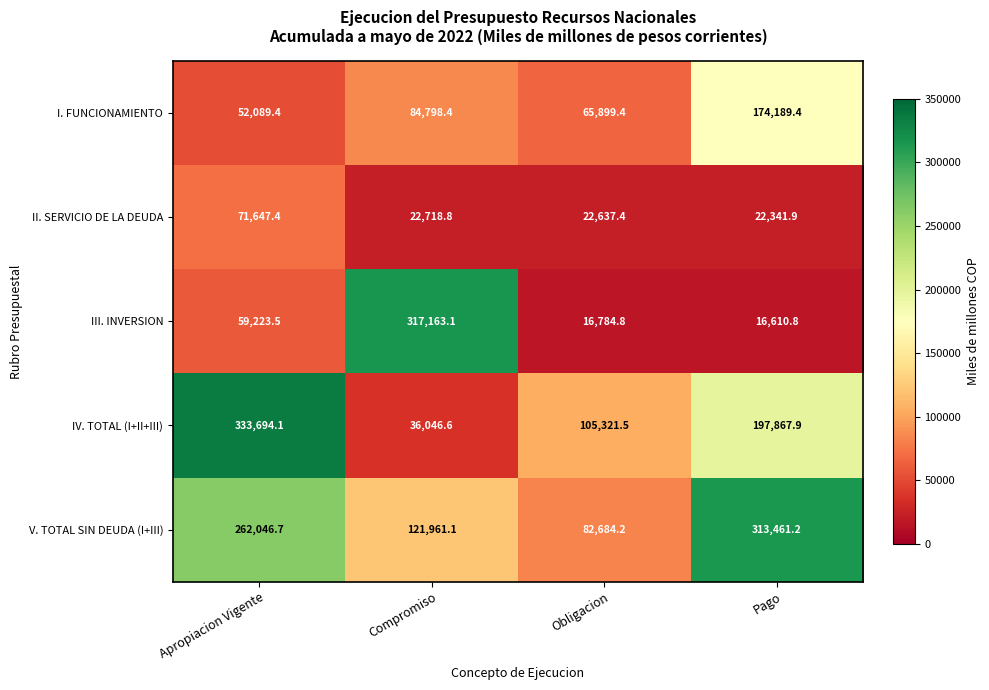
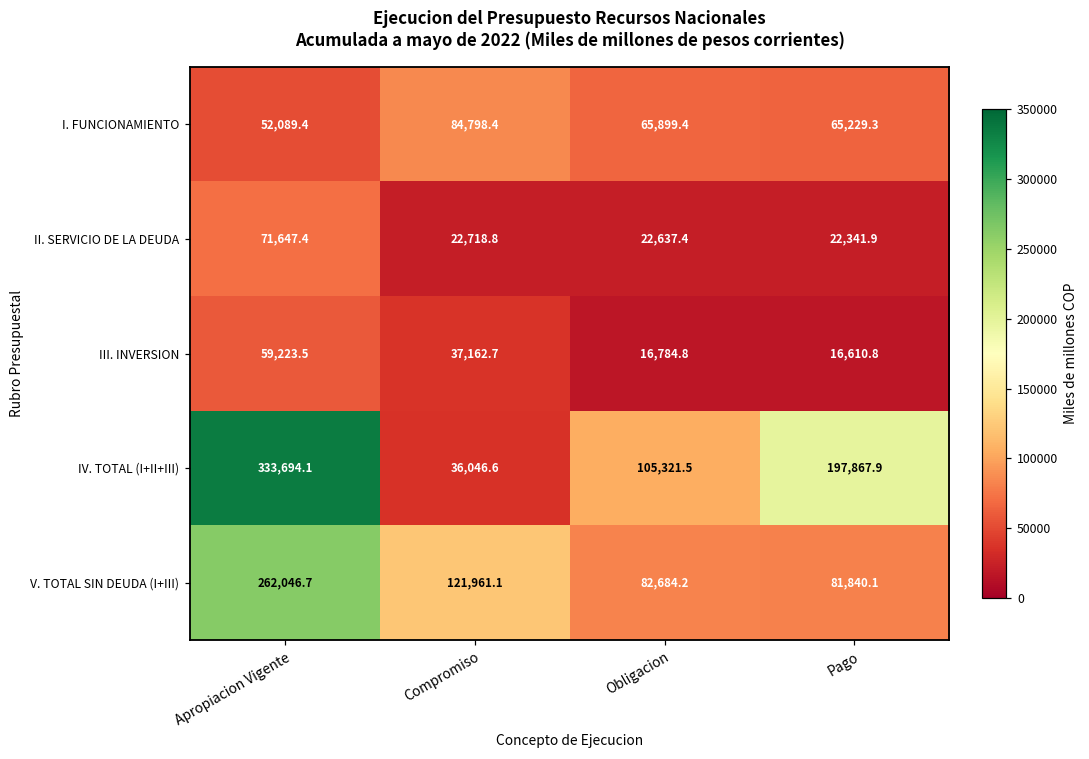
I. FUNCIONAMIENTO, Pago: 174,189.4 -> 65,229.3
III. INVERSION, Compromiso: 317,163.1 -> 37,162.7
V. TOTAL SIN DEUDA (I+III), Pago: 313,461.2 -> 81,840.1
